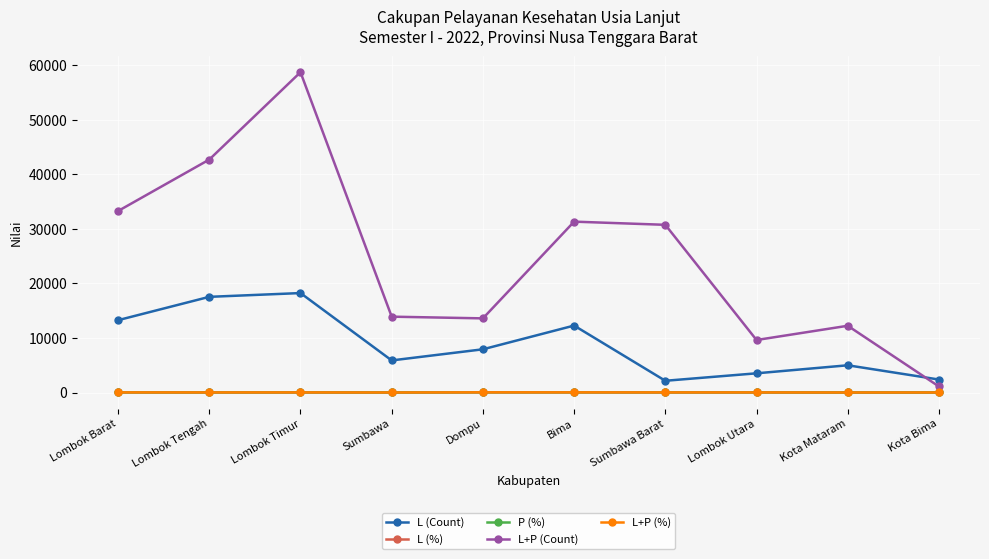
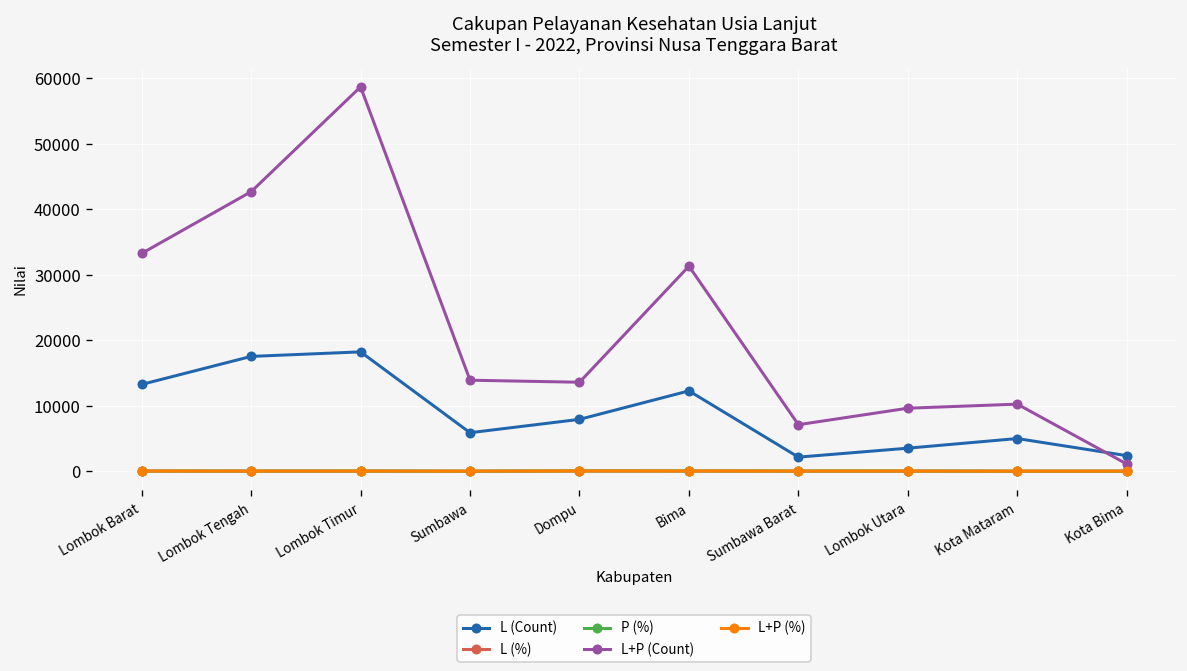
L+P (Count), Sumbawa Barat: 31000 -> 7000
L+P (Count), Kota Mataram: 12000 -> 10000
